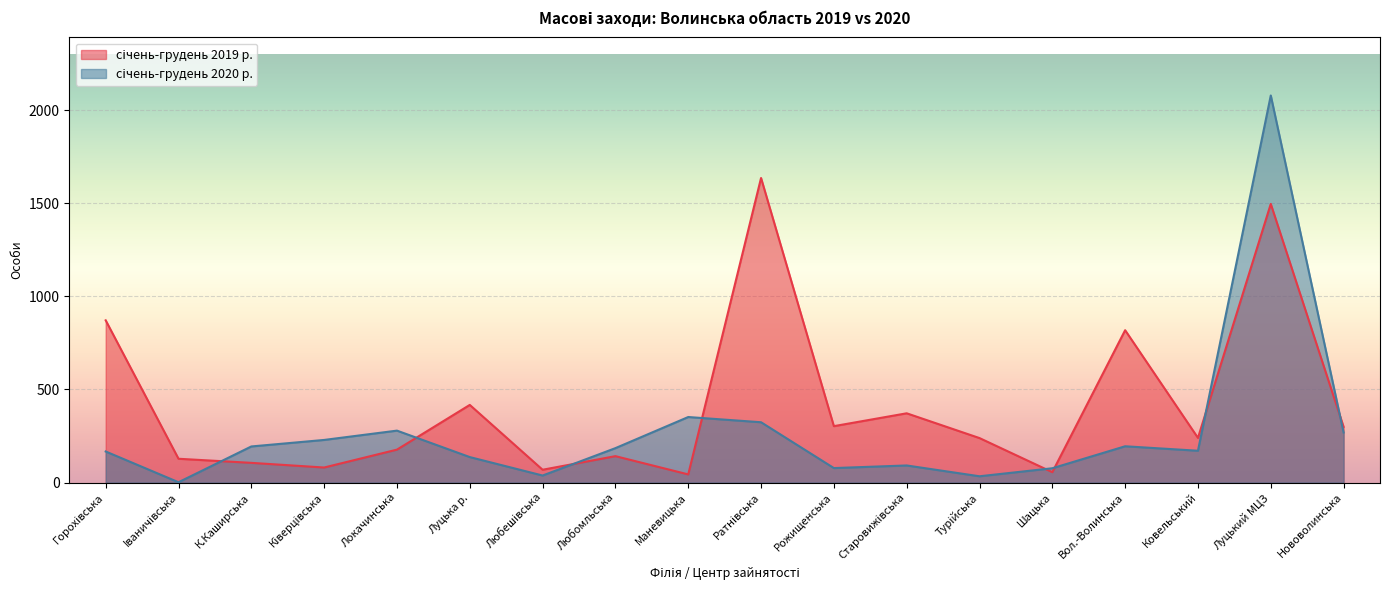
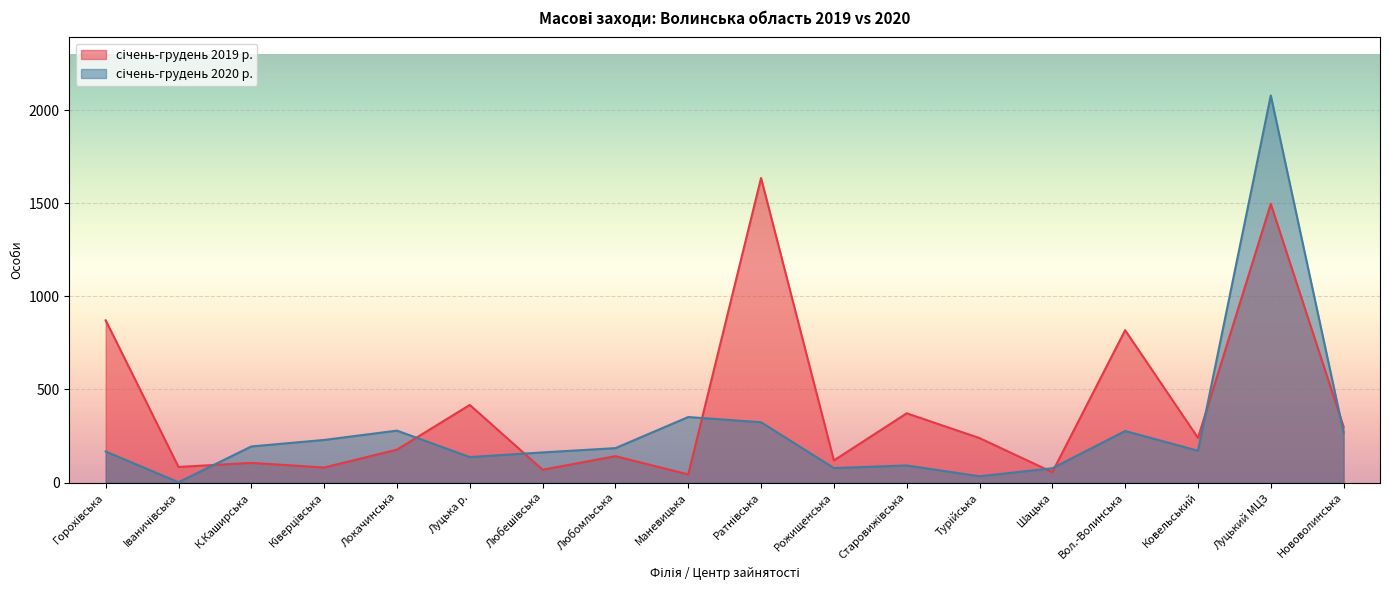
січень-грудень 2019 р., Іваничівська: 130 -> 80
січень-грудень 2020 р., Любешівська: 40 -> 160
січень-грудень 2019 р., Рожищенська: 300 -> 120
січень-грудень 2020 р., Вол.-Волинська: 200 -> 280
